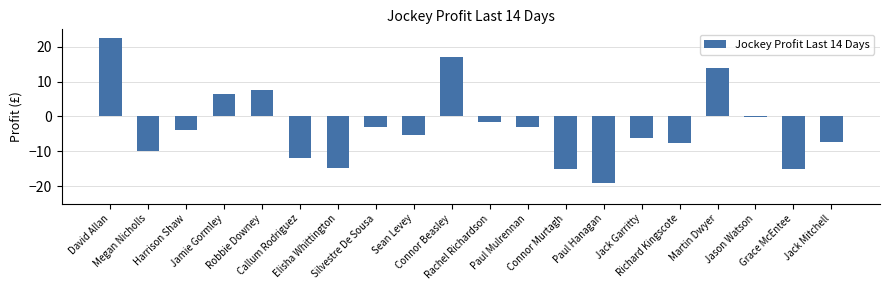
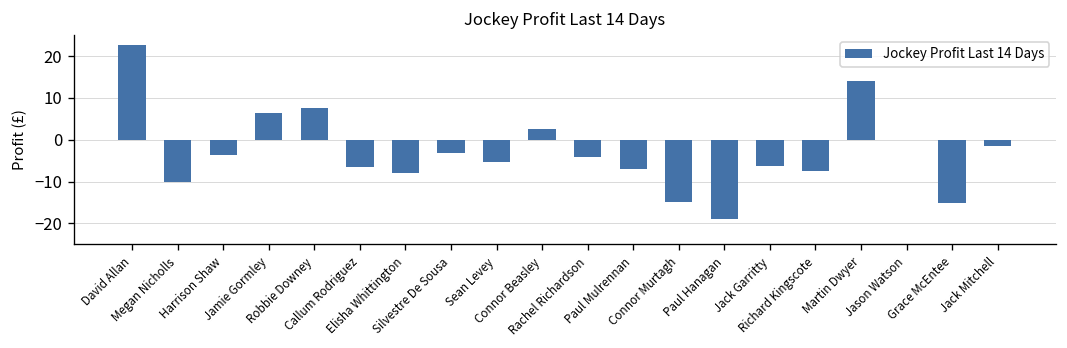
Callum Rodriguez: -12 -> -7
Elisha Whittington: -15 -> -8
Connor Beasley: 17 -> 3
Rachel Richardson: -2 -> -4
Paul Mulrennan: -3 -> -7
Jack Mitchell: -7 -> -2
